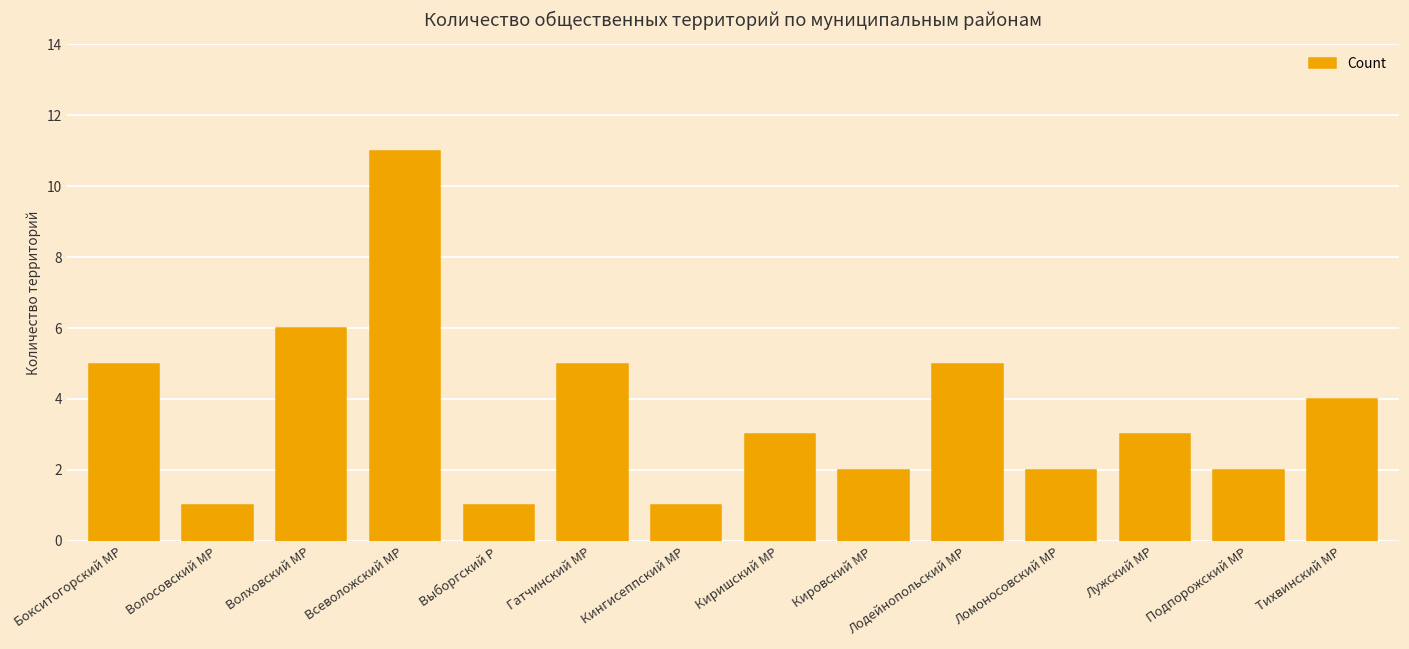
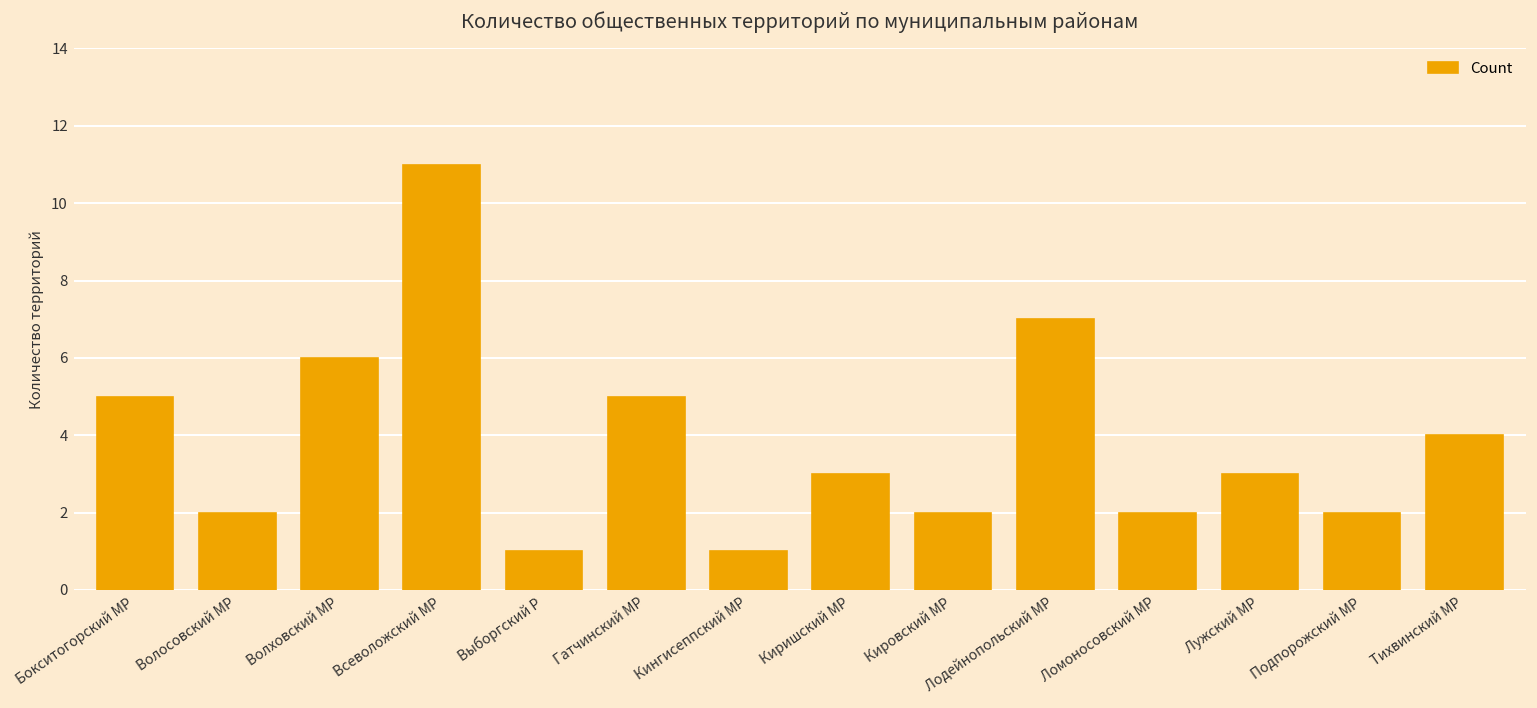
Волосовский МР: 1 -> 2
Лодейнопольский МР: 5 -> 7
